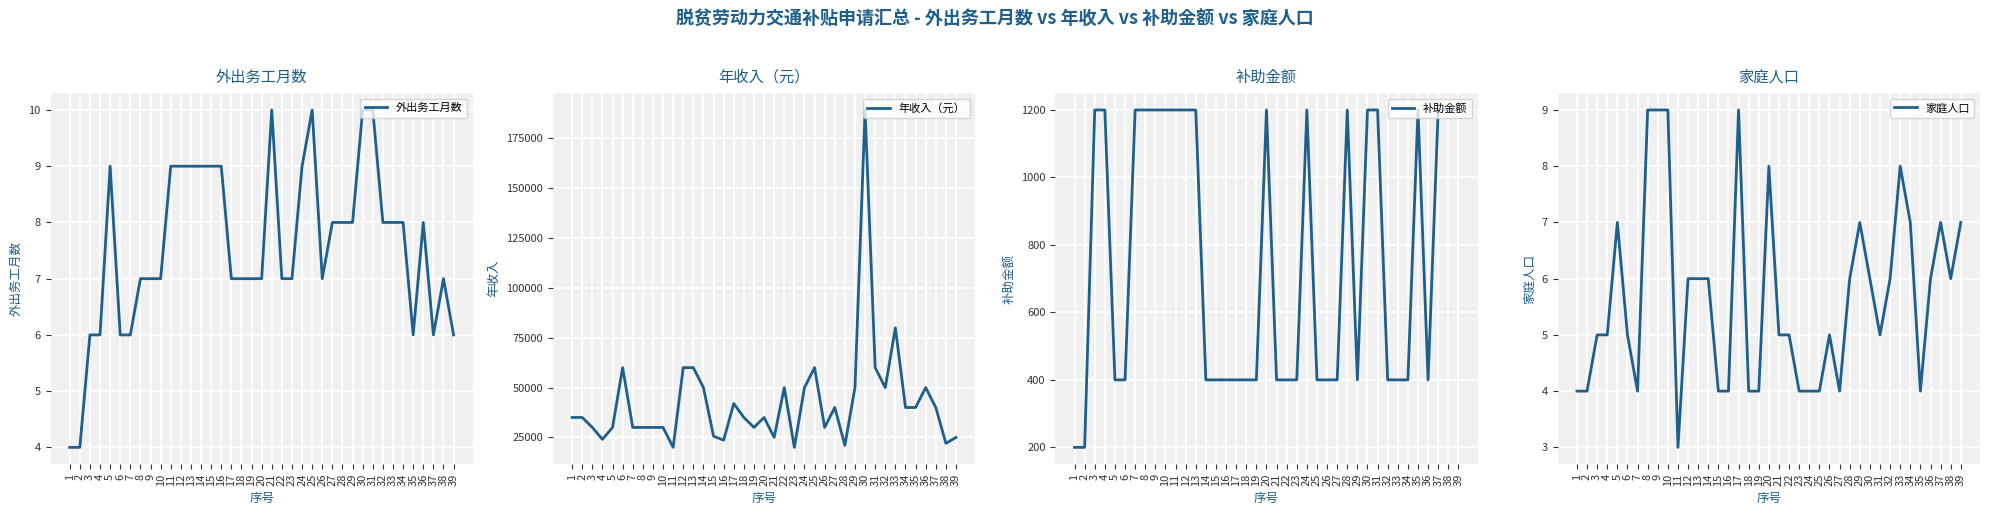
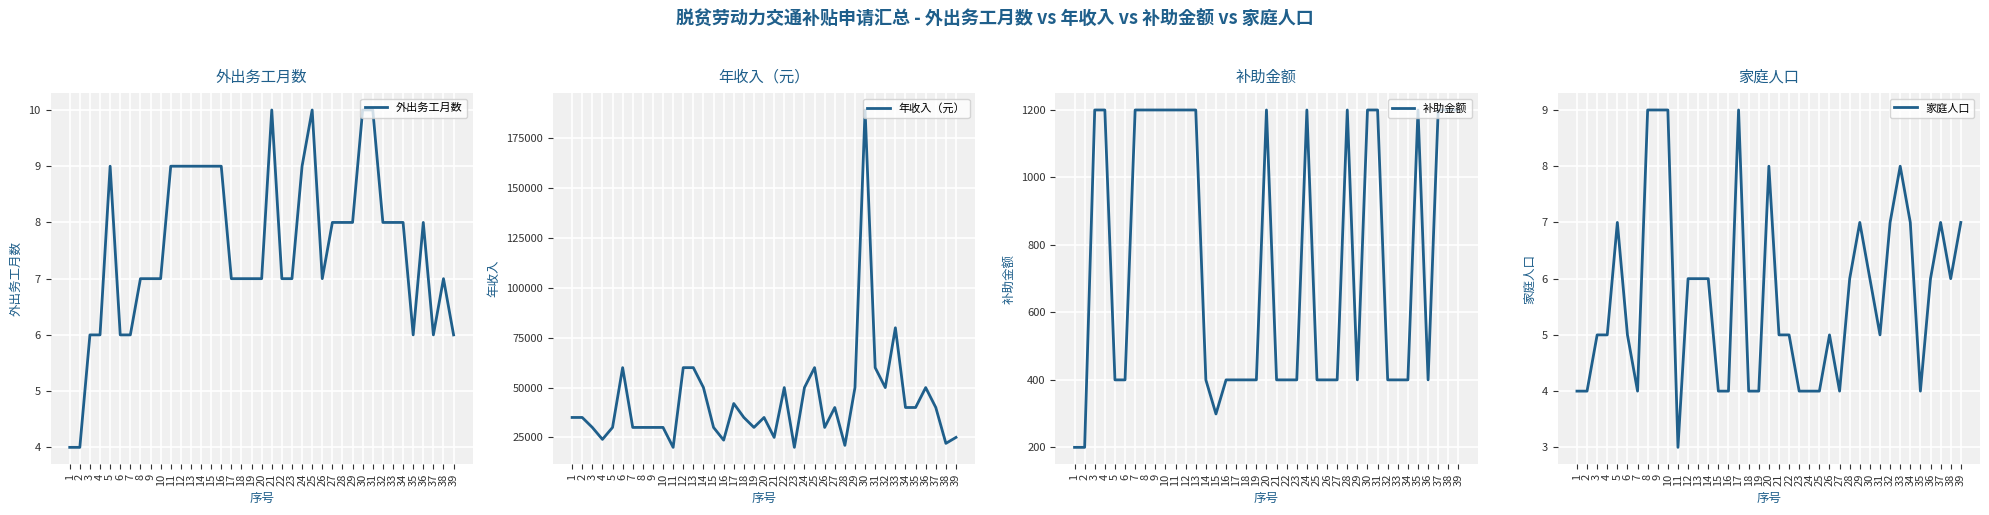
年收入（元）, 15: 26000 -> 30000
补助金额, 15: 400 -> 300
家庭人口, 32: 6 -> 7
